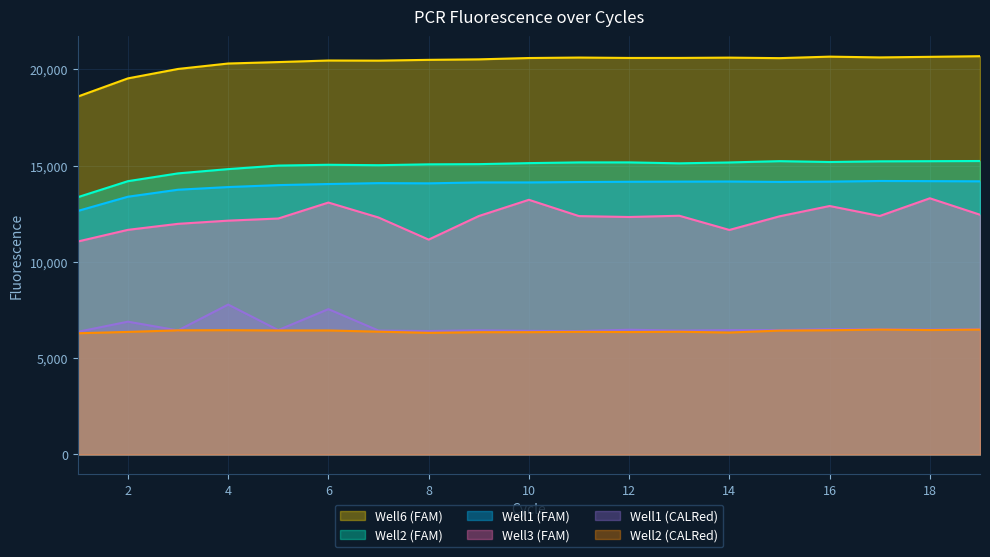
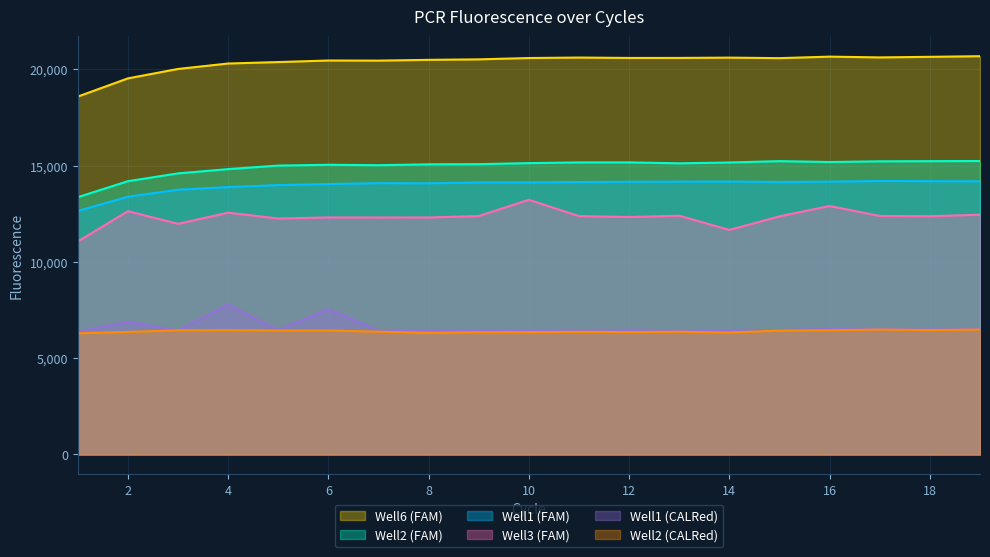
Well3 (FAM), 2: 11,700 -> 12,600
Well3 (FAM), 4: 12,100 -> 12,600
Well3 (FAM), 6: 13,100 -> 12,300
Well3 (FAM), 8: 11,200 -> 12,300
Well3 (FAM), 18: 13,300 -> 12,400
